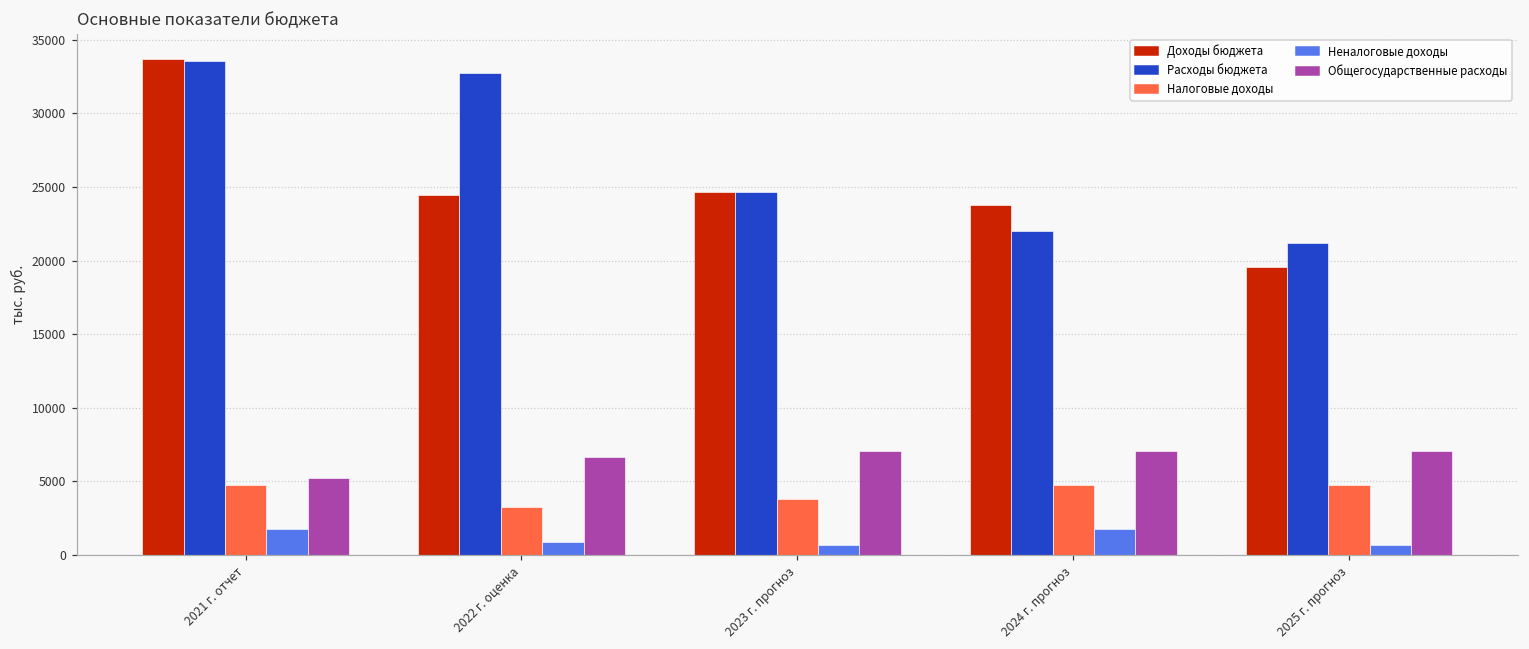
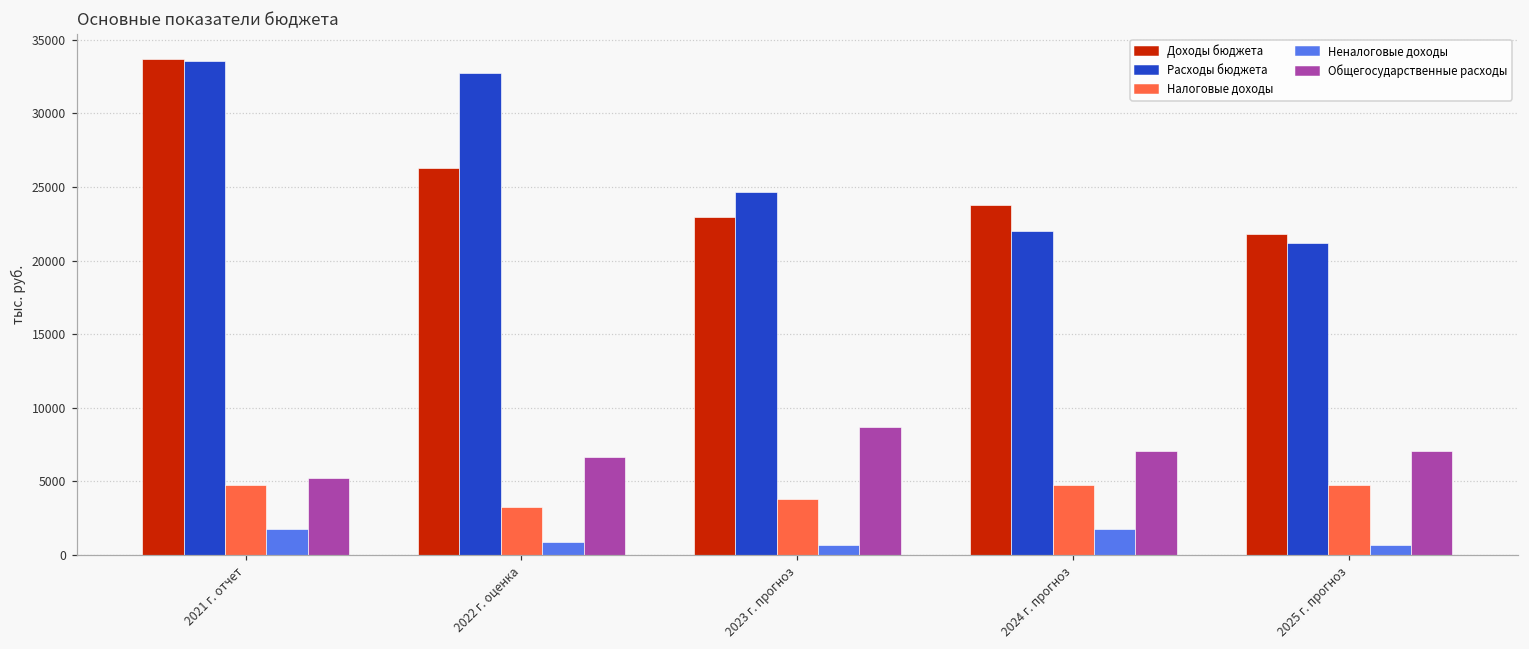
Доходы бюджета, 2022 г. оценка: 24400 -> 26300
Доходы бюджета, 2023 г. прогноз: 24600 -> 22900
Общегосударственные расходы, 2023 г. прогноз: 7100 -> 8700
Доходы бюджета, 2025 г. прогноз: 19600 -> 21800
